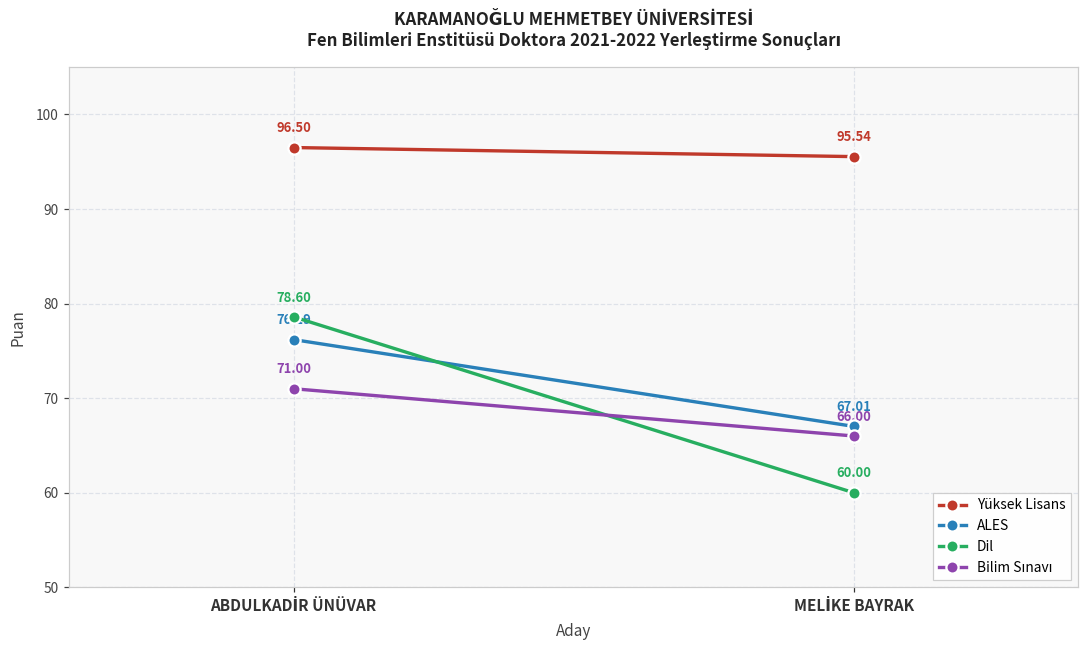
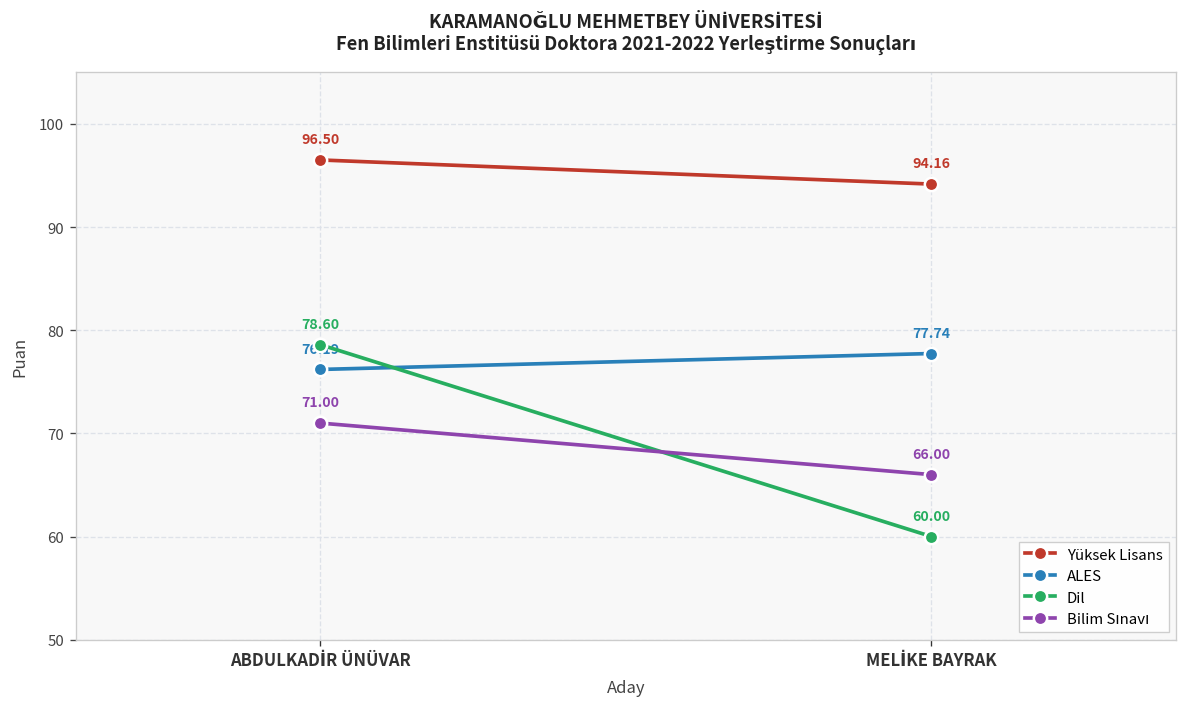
Yüksek Lisans, MELİKE BAYRAK: 95.54 -> 94.16
ALES, MELİKE BAYRAK: 67.01 -> 77.74
